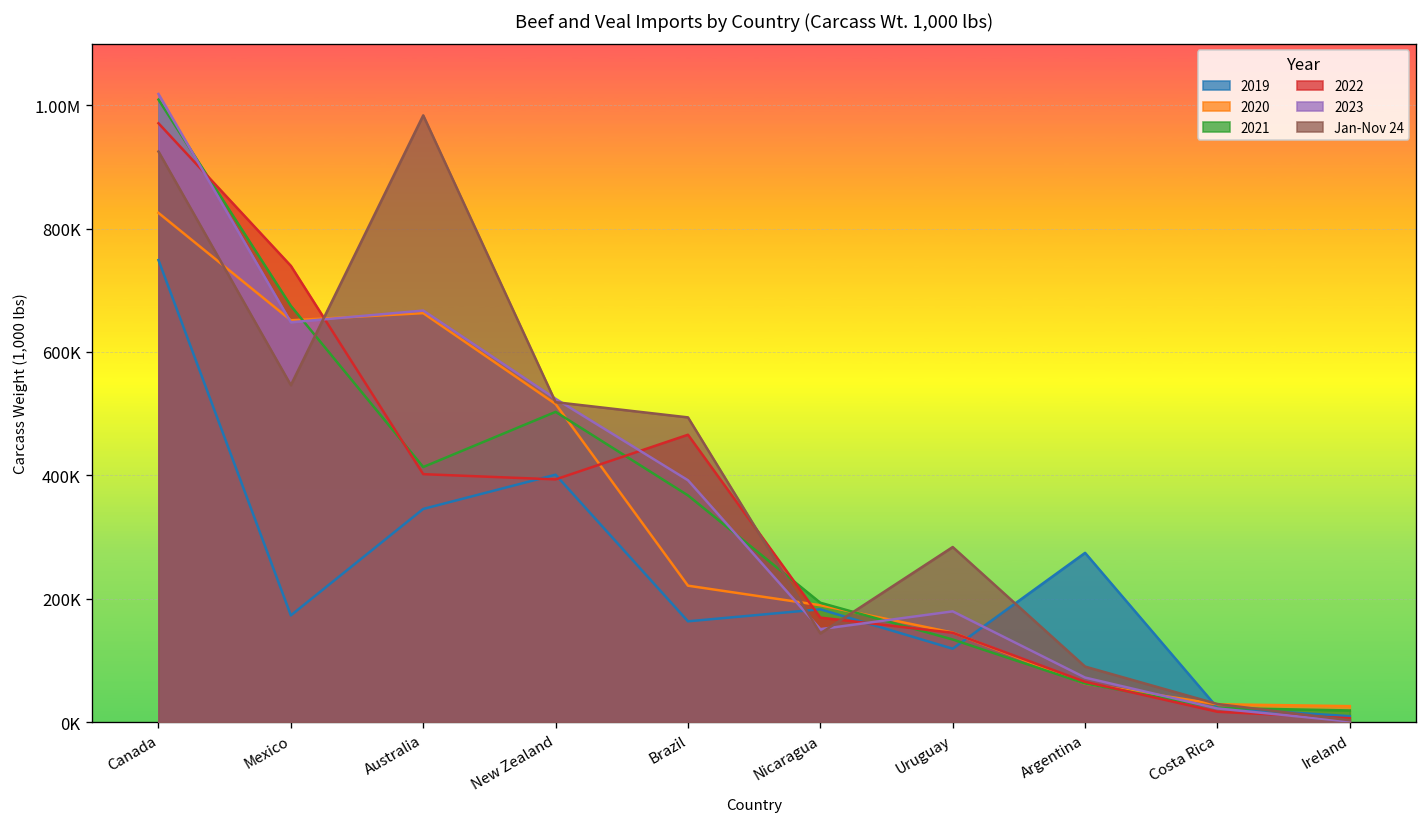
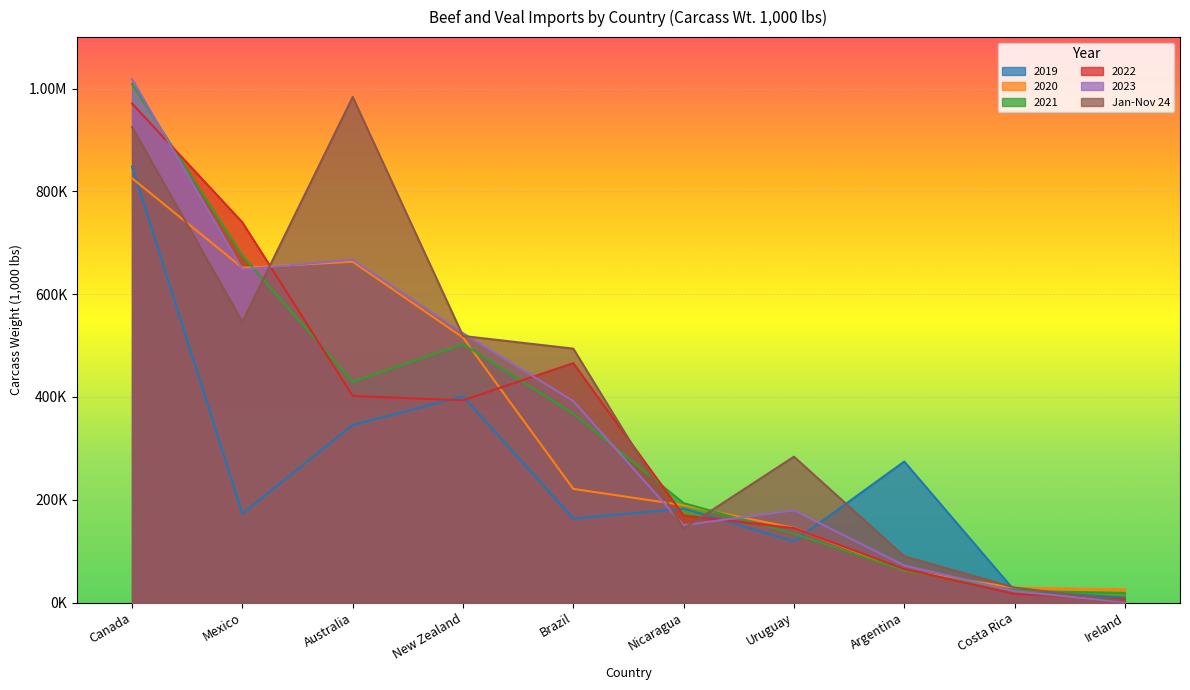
2019, Canada: 750000 -> 850000
2021, Australia: 410000 -> 430000
